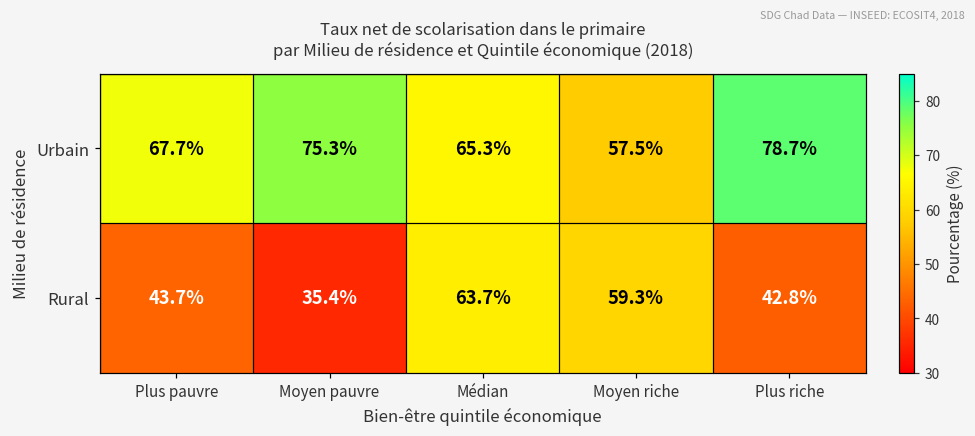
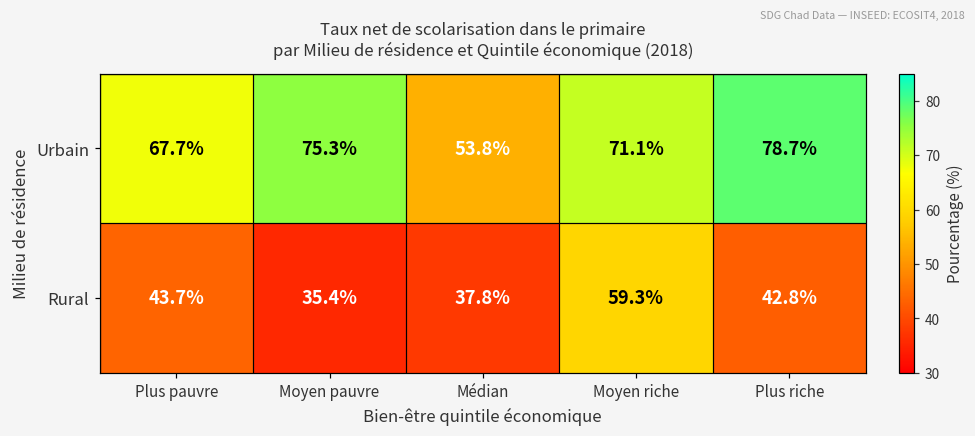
Urbain, Médian: 65.3% -> 53.8%
Urbain, Moyen riche: 57.5% -> 71.1%
Rural, Médian: 63.7% -> 37.8%
